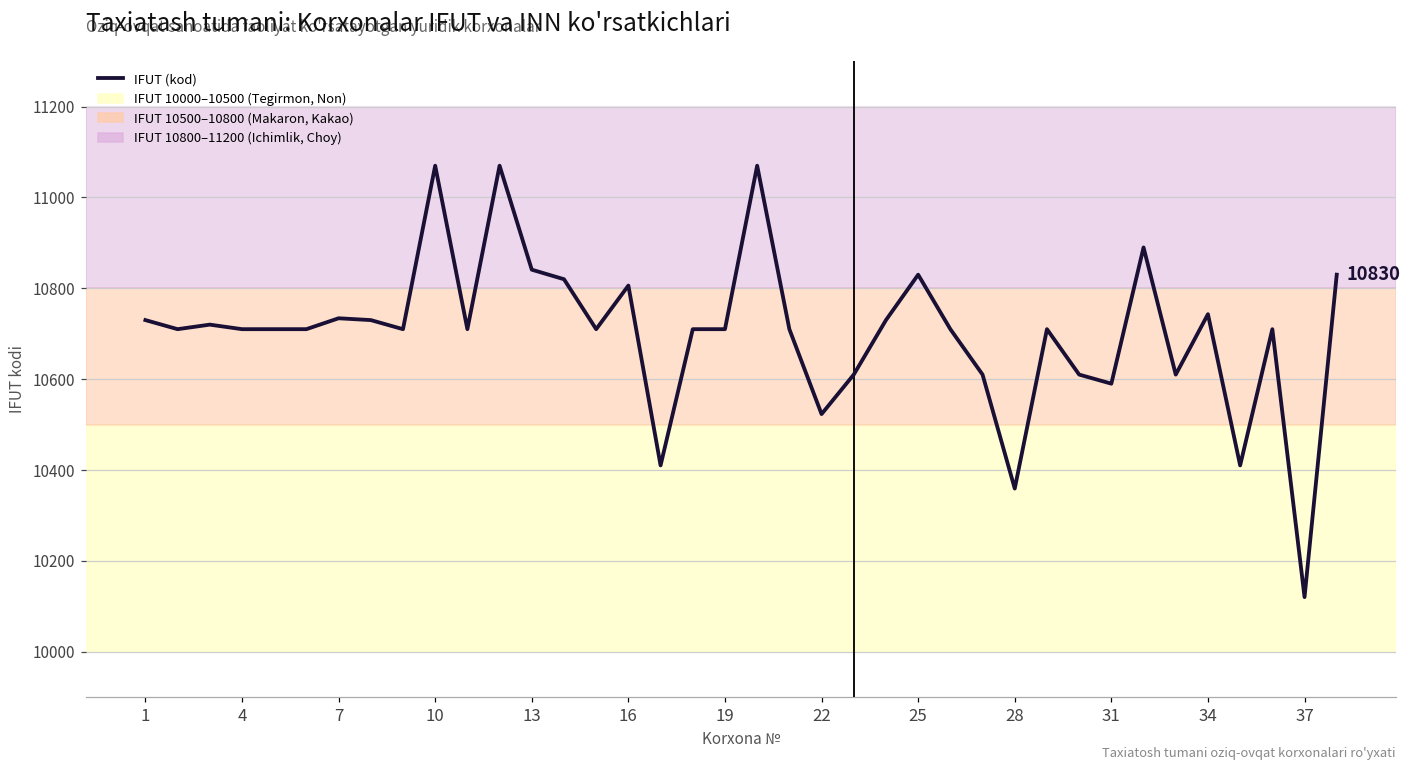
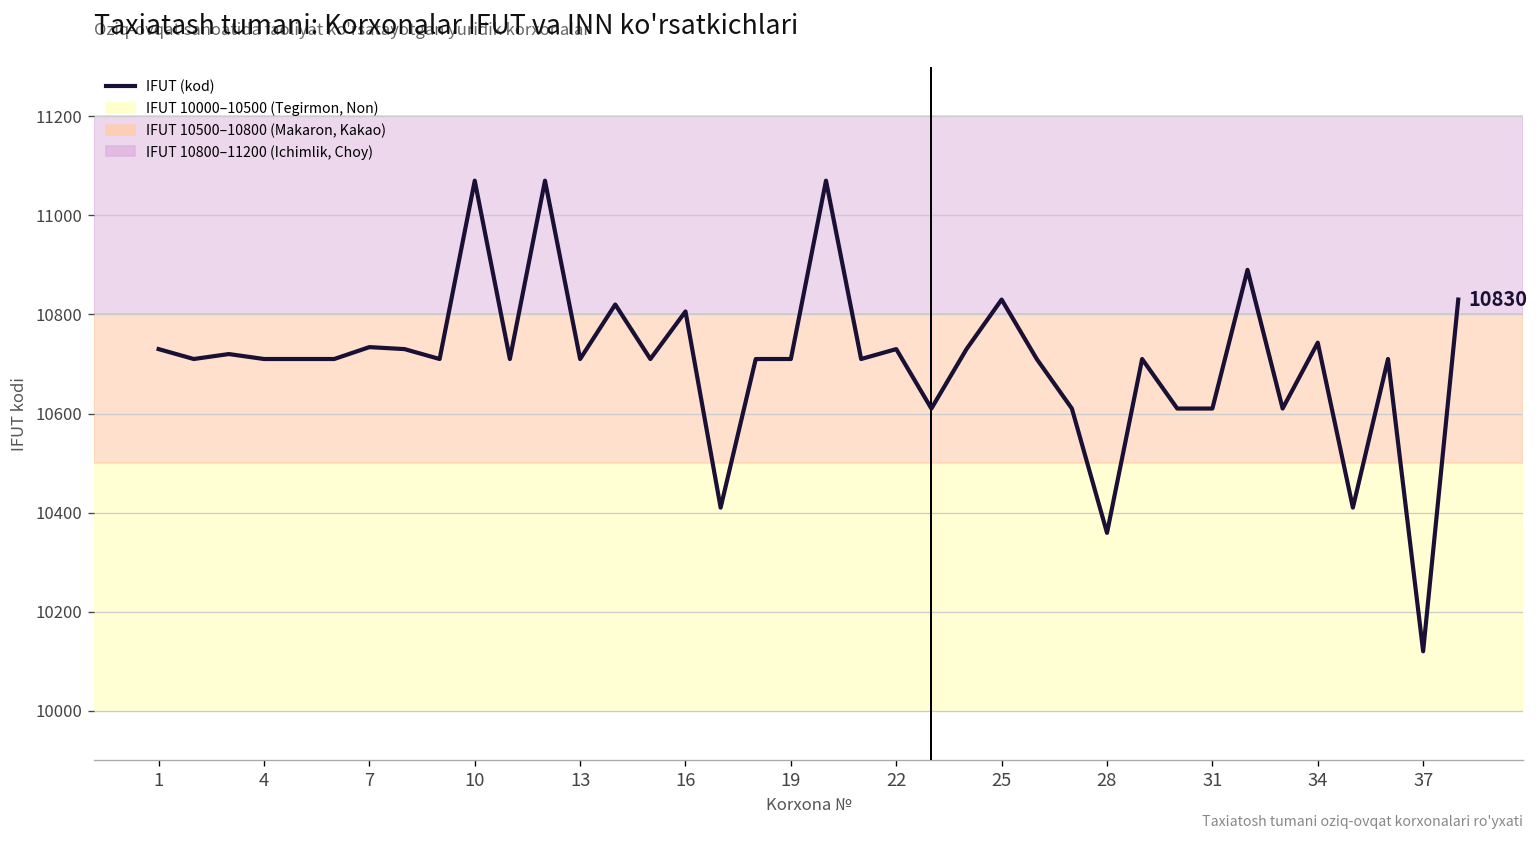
13: 10840 -> 10710
22: 10520 -> 10730
31: 10590 -> 10610
